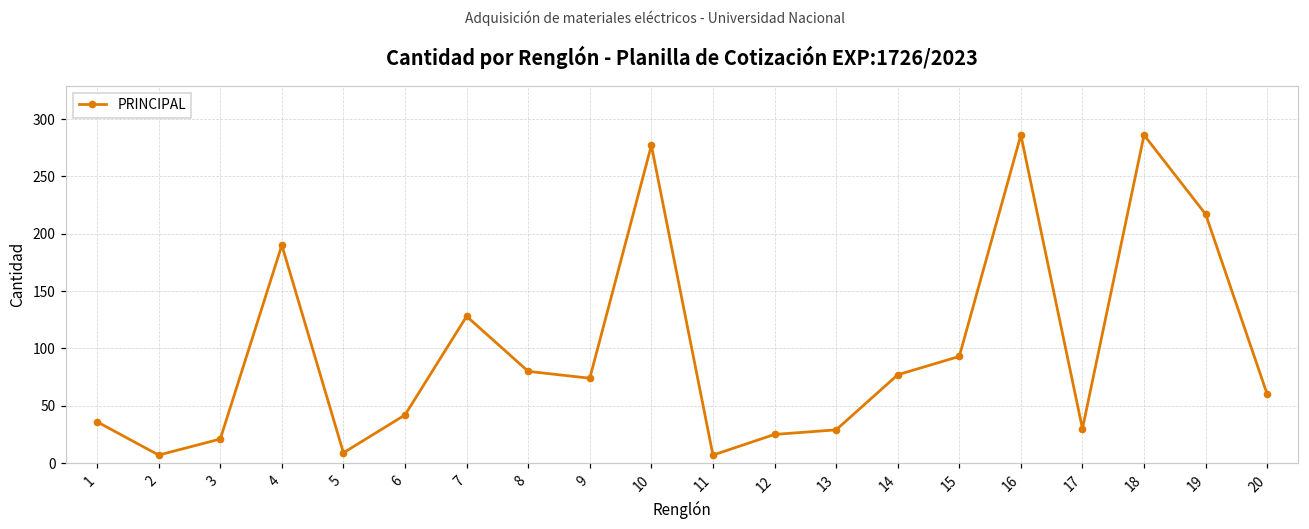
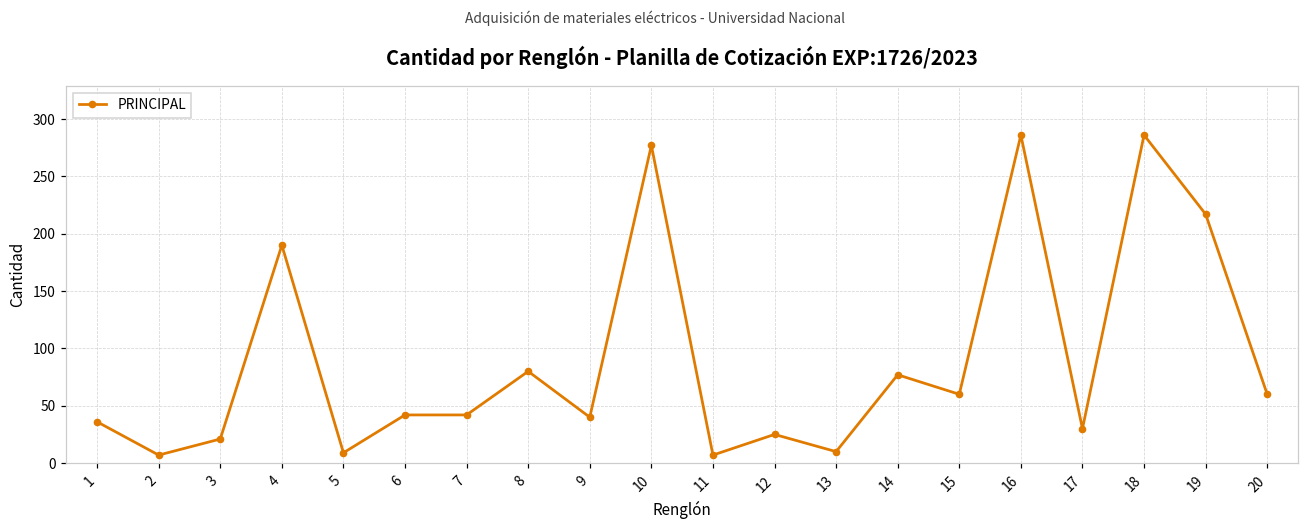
7: 128 -> 42
9: 74 -> 40
13: 29 -> 10
15: 93 -> 60
